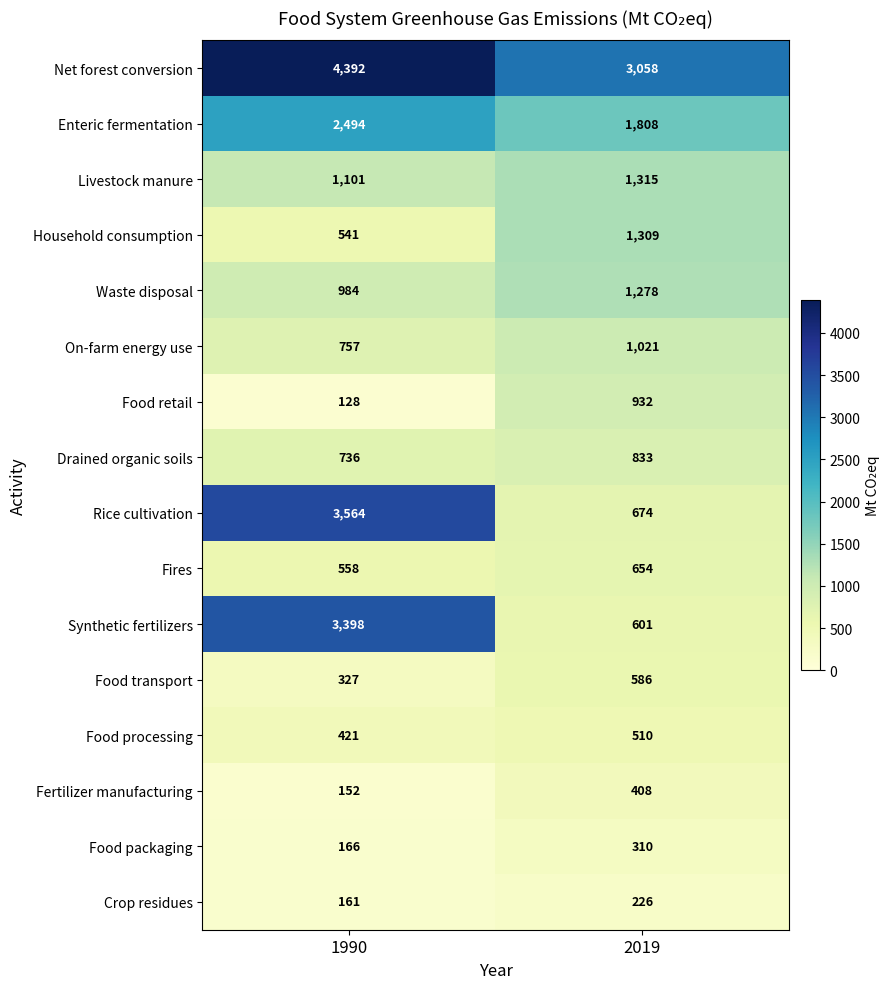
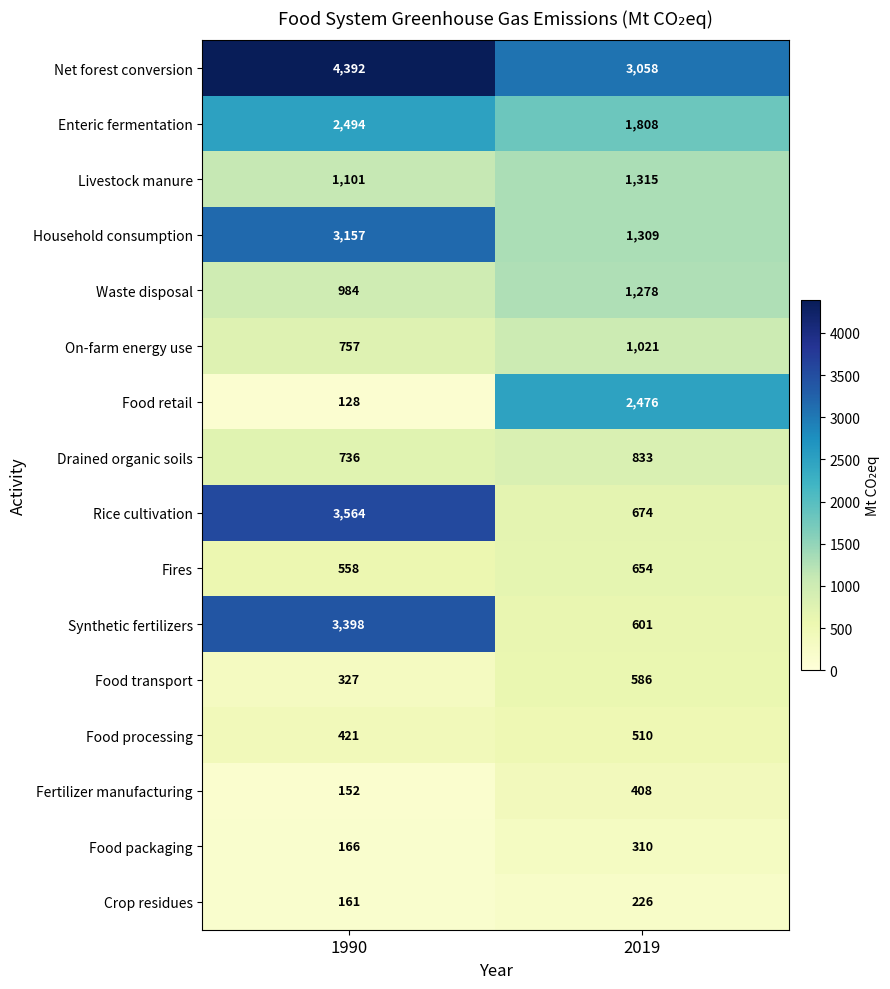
Household consumption, 1990: 541 -> 3,157
Food retail, 2019: 932 -> 2,476
